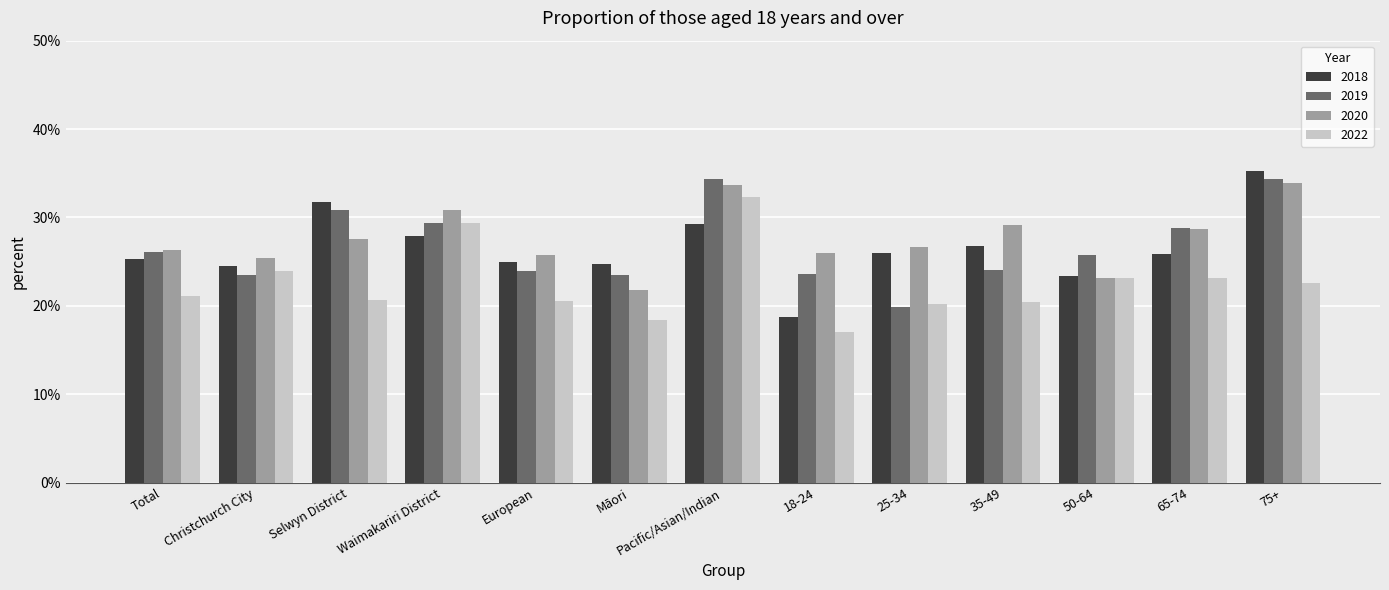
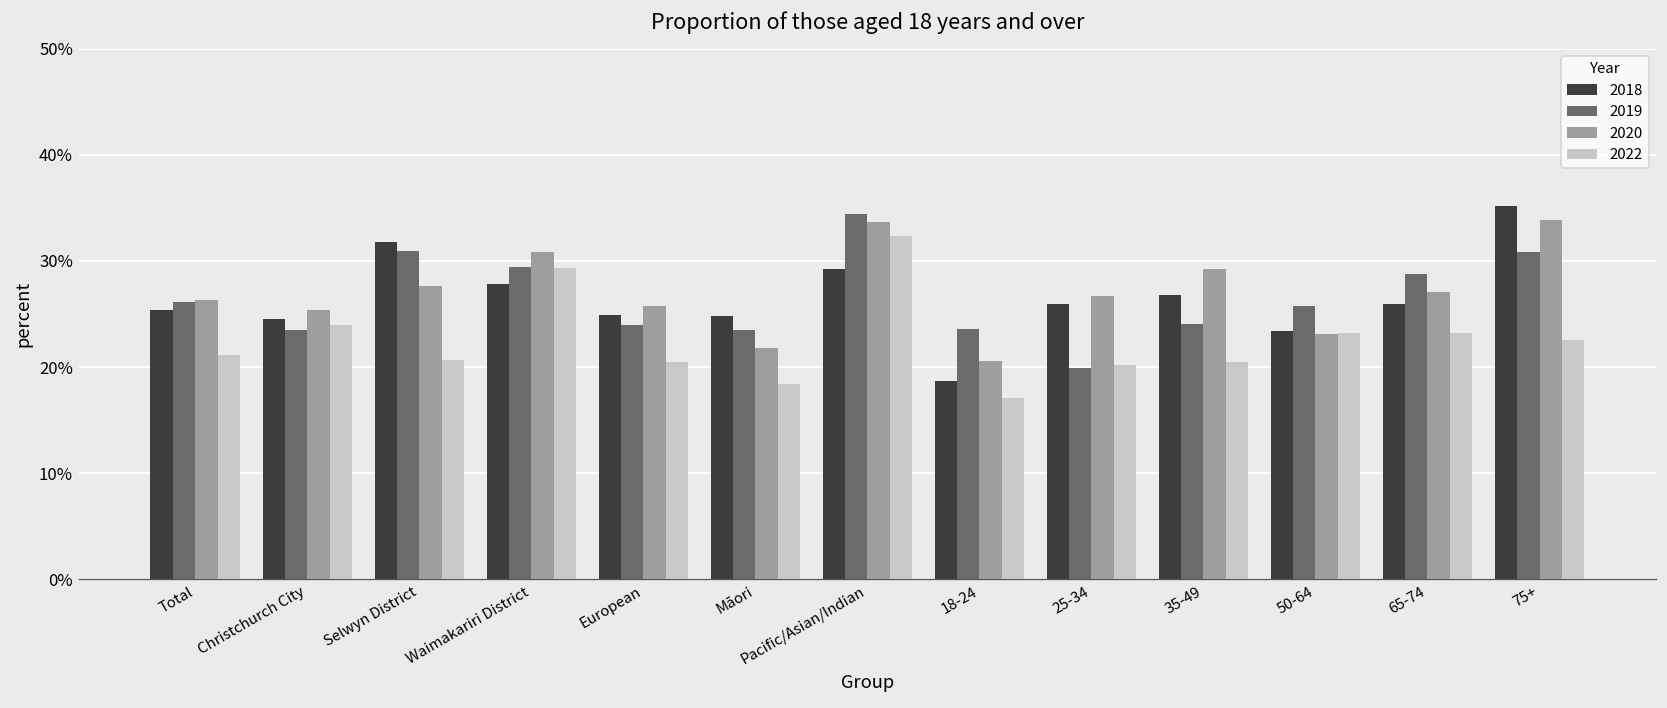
2020, 18-24: 26% -> 21%
2020, 65-74: 29% -> 27%
2019, 75+: 34% -> 31%
